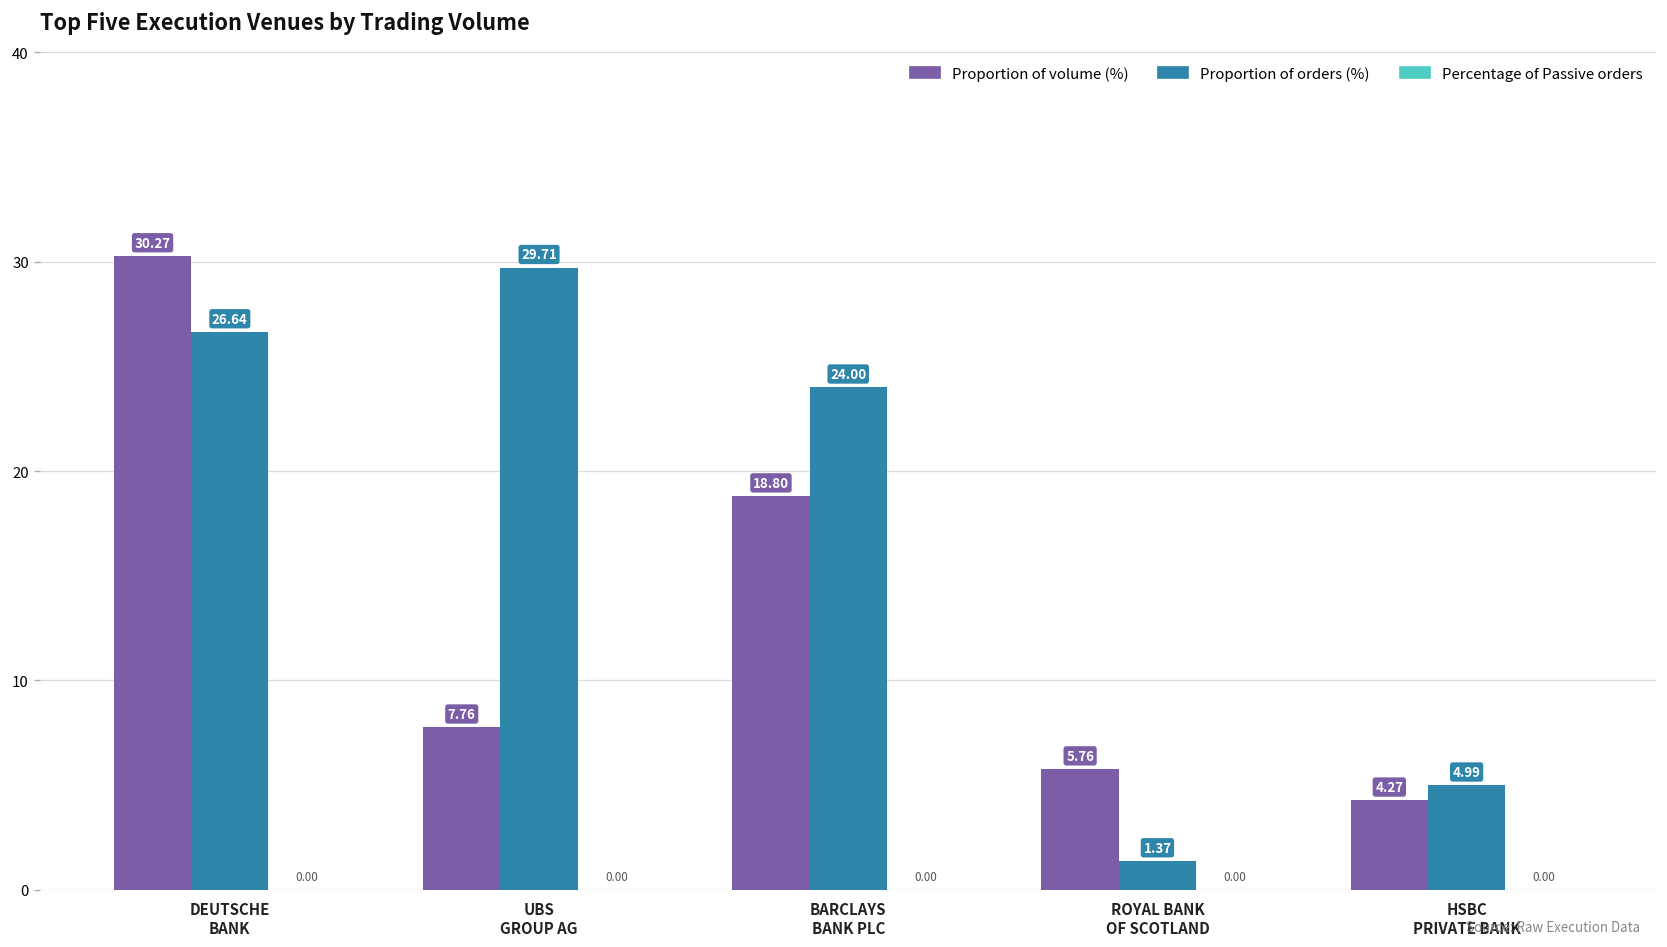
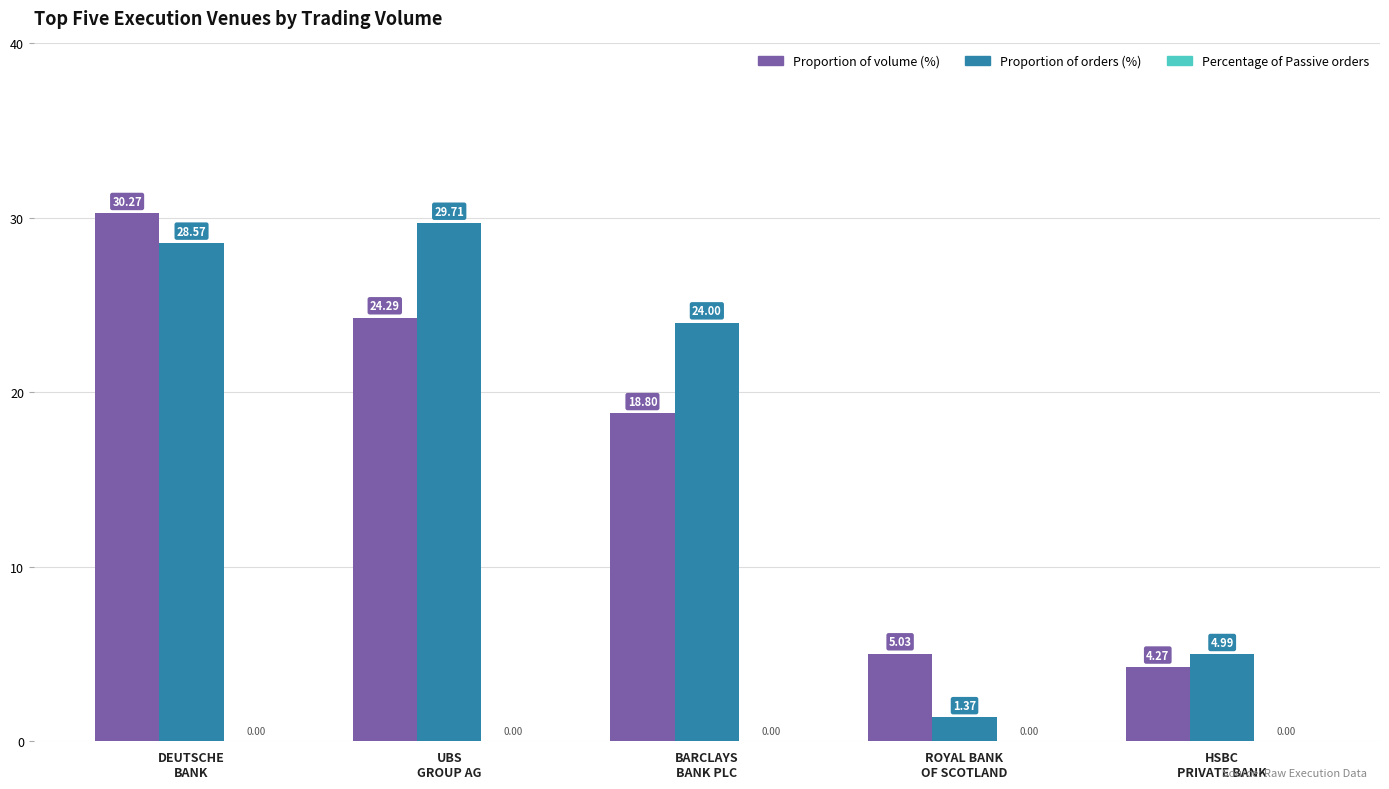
Proportion of orders (%), DEUTSCHE BANK: 26.64 -> 28.57
Proportion of volume (%), UBS GROUP AG: 7.76 -> 24.29
Proportion of volume (%), ROYAL BANK OF SCOTLAND: 5.76 -> 5.03
